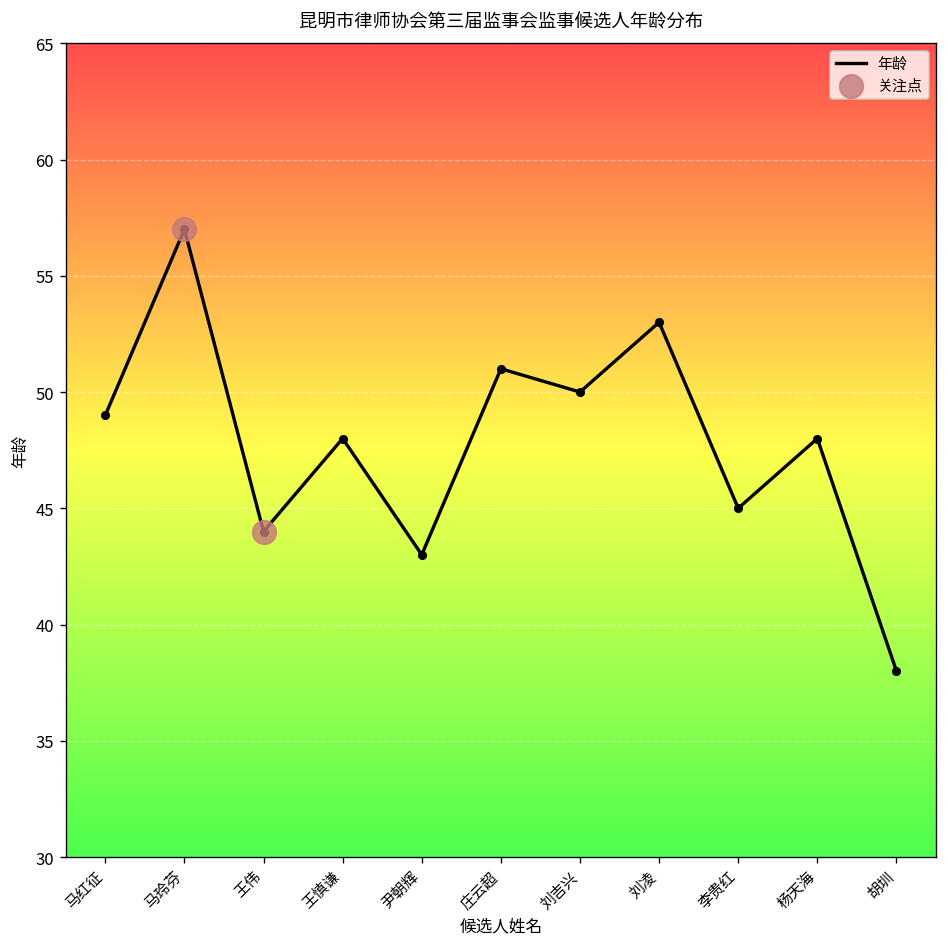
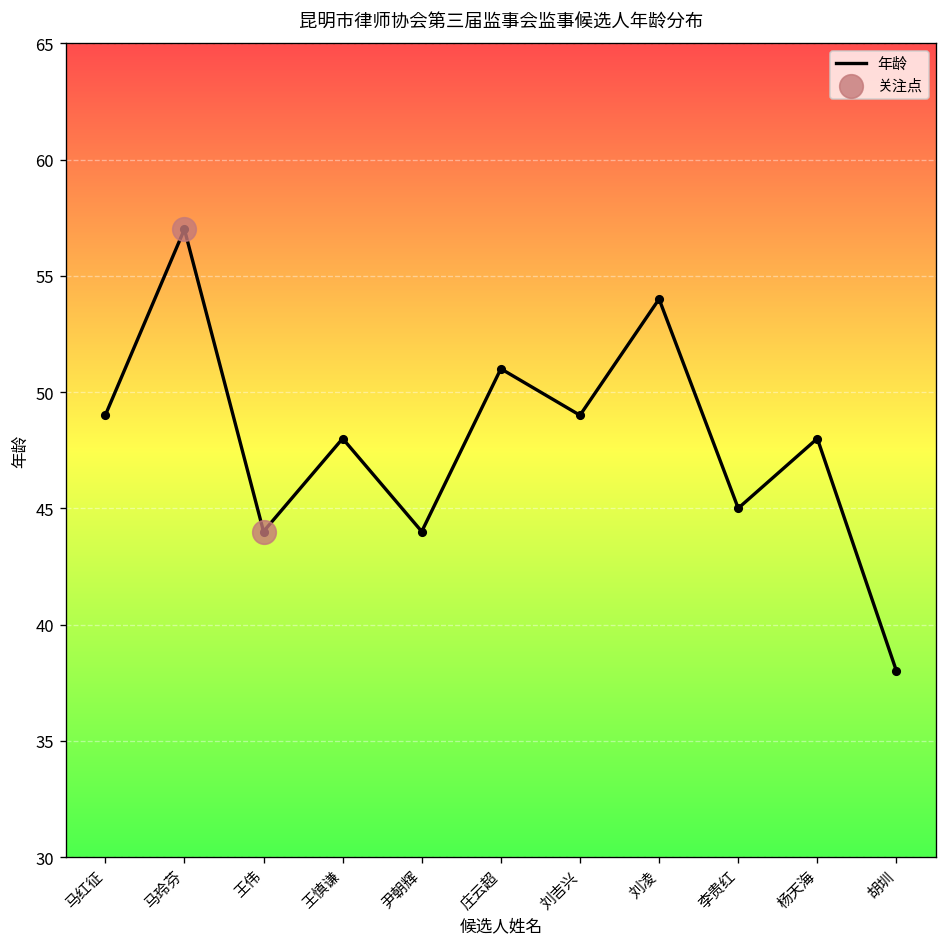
年龄, 尹朝辉: 43 -> 44
年龄, 刘吉兴: 50 -> 49
年龄, 刘凌: 53 -> 54
